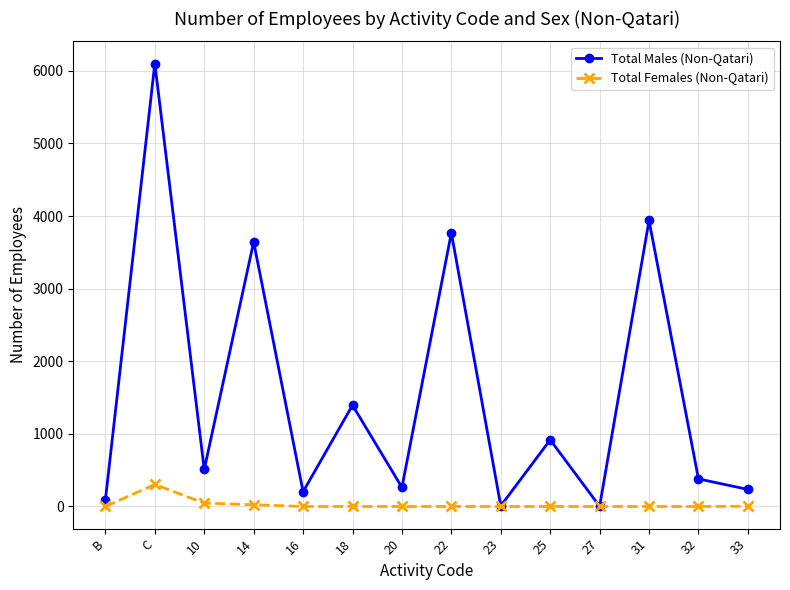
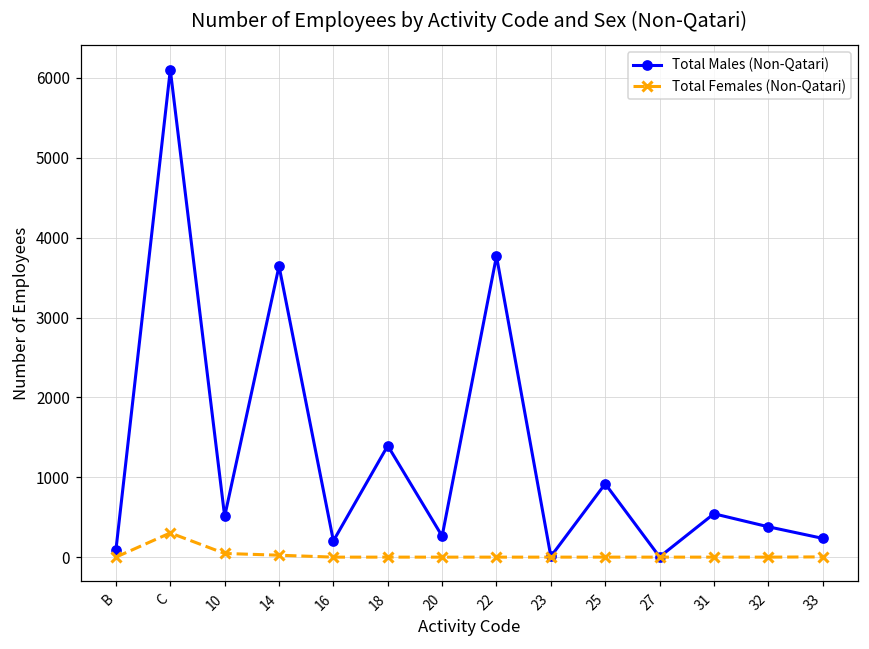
Total Males (Non-Qatari), 31: 3900 -> 500
